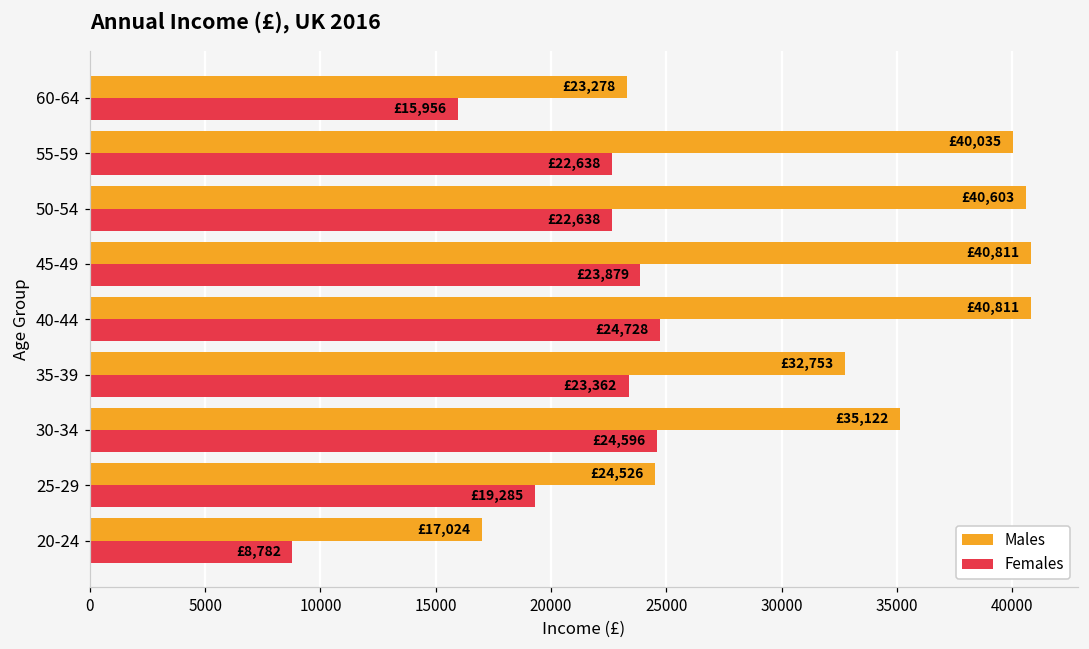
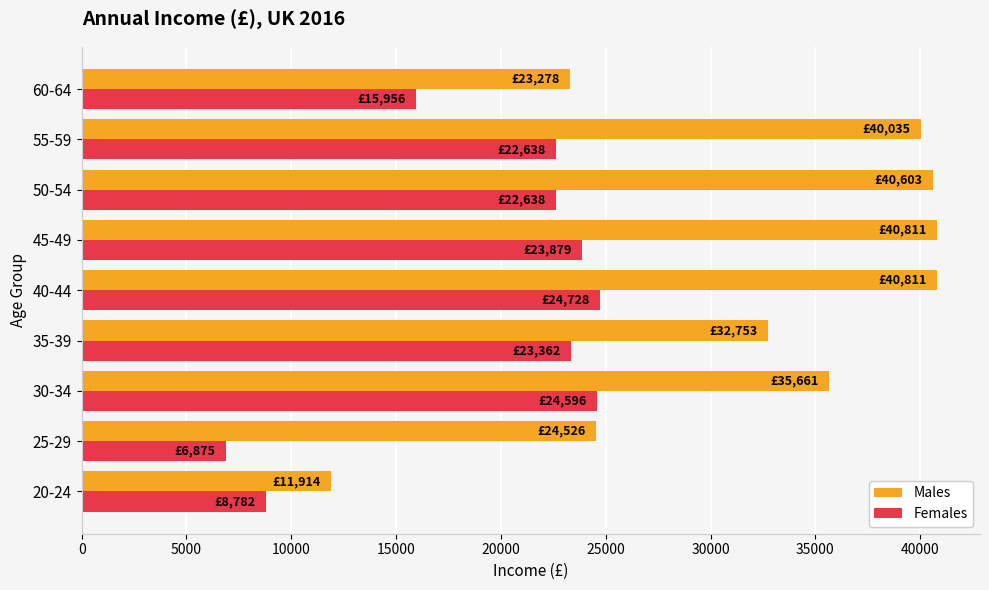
Males, 30-34: £35,122 -> £35,661
Females, 25-29: £19,285 -> £6,875
Males, 20-24: £17,024 -> £11,914
